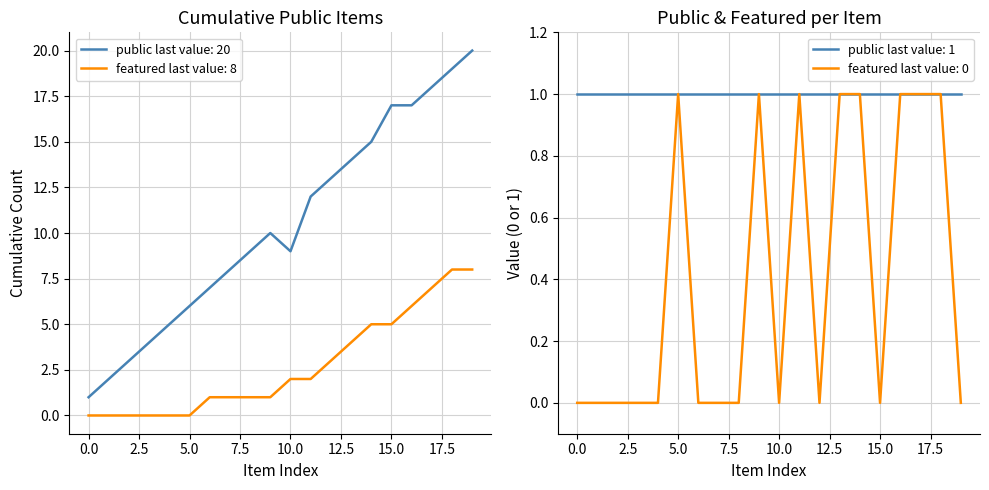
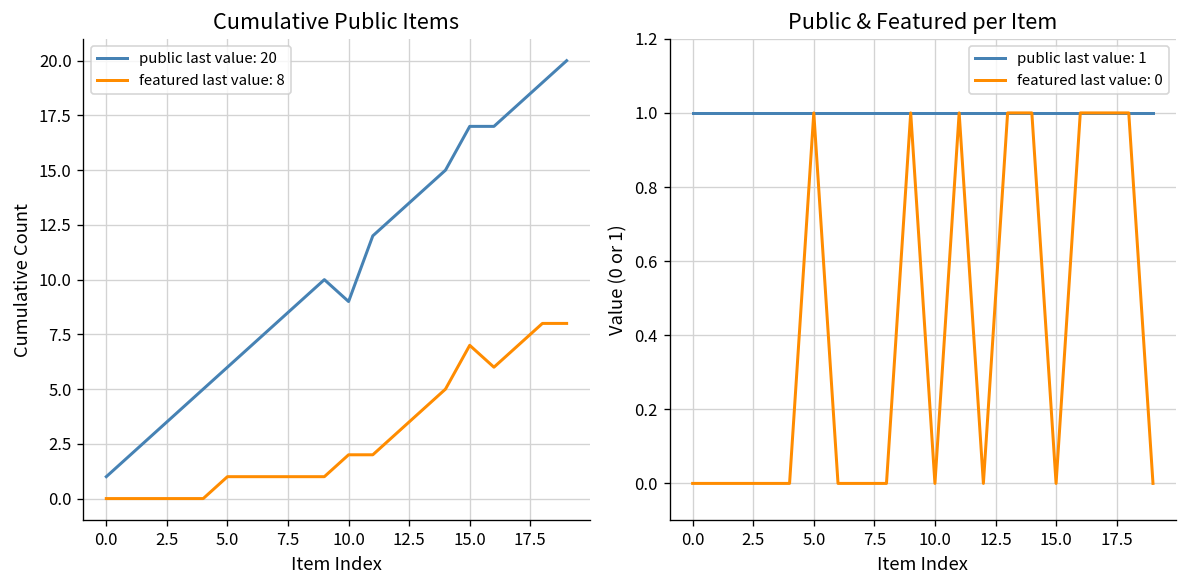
Cumulative Public Items, featured last value: 8, 5.0: 0 -> 1
Cumulative Public Items, featured last value: 8, 15.0: 5 -> 7
